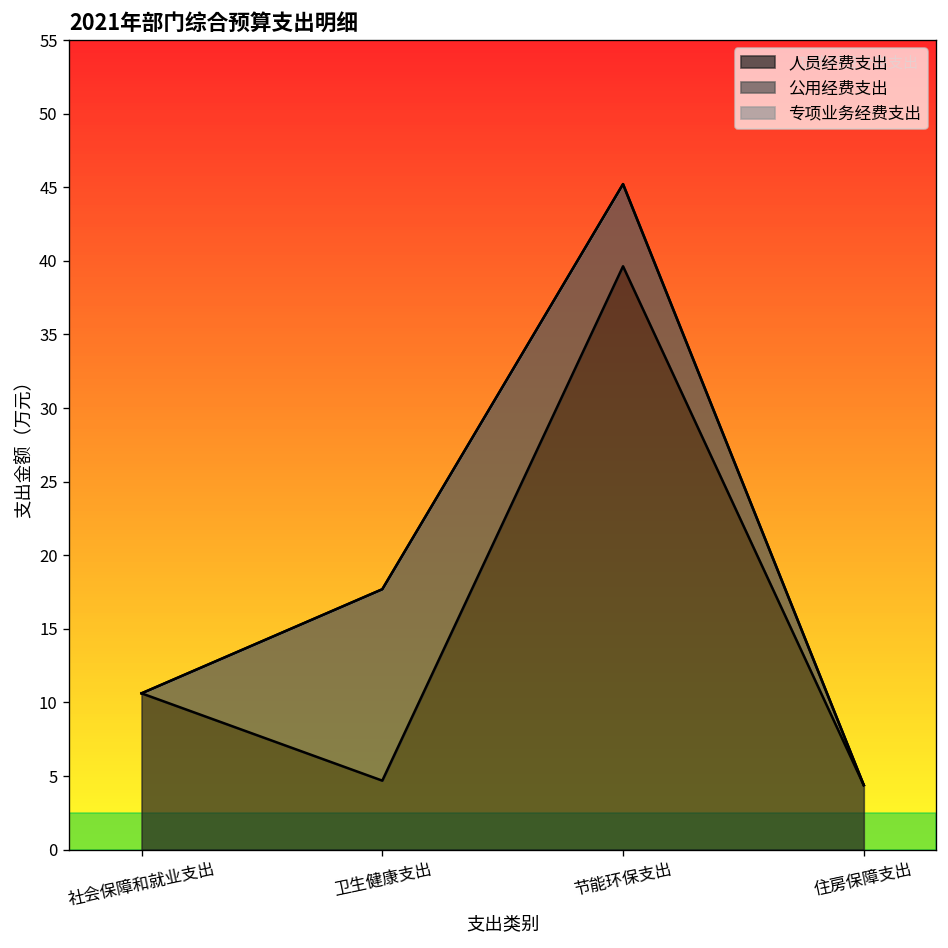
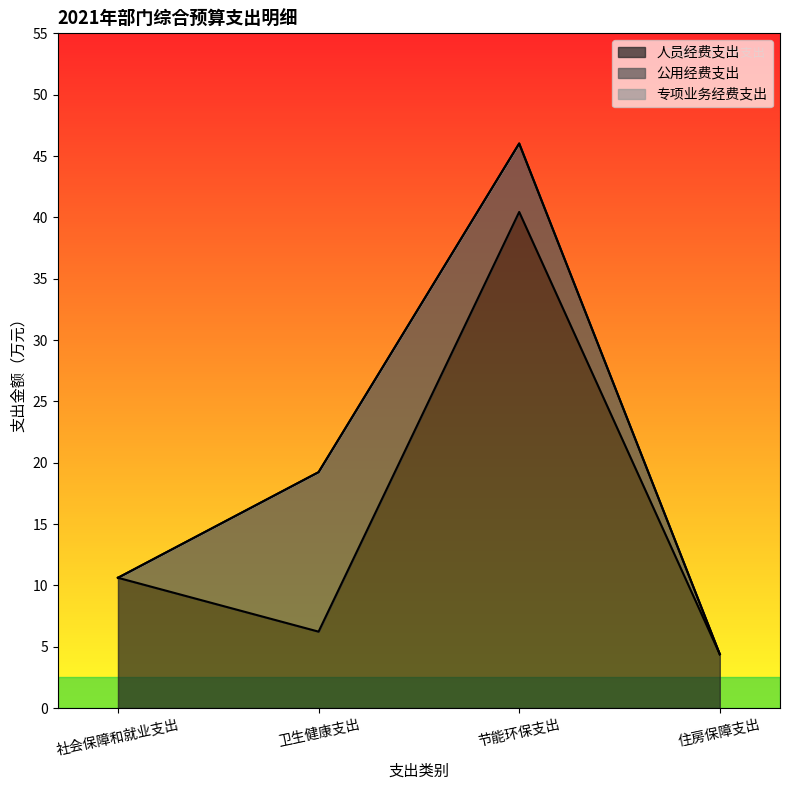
人员经费支出, 卫生健康支出: 4.7 -> 6.2
人员经费支出, 节能环保支出: 39.6 -> 40.4
